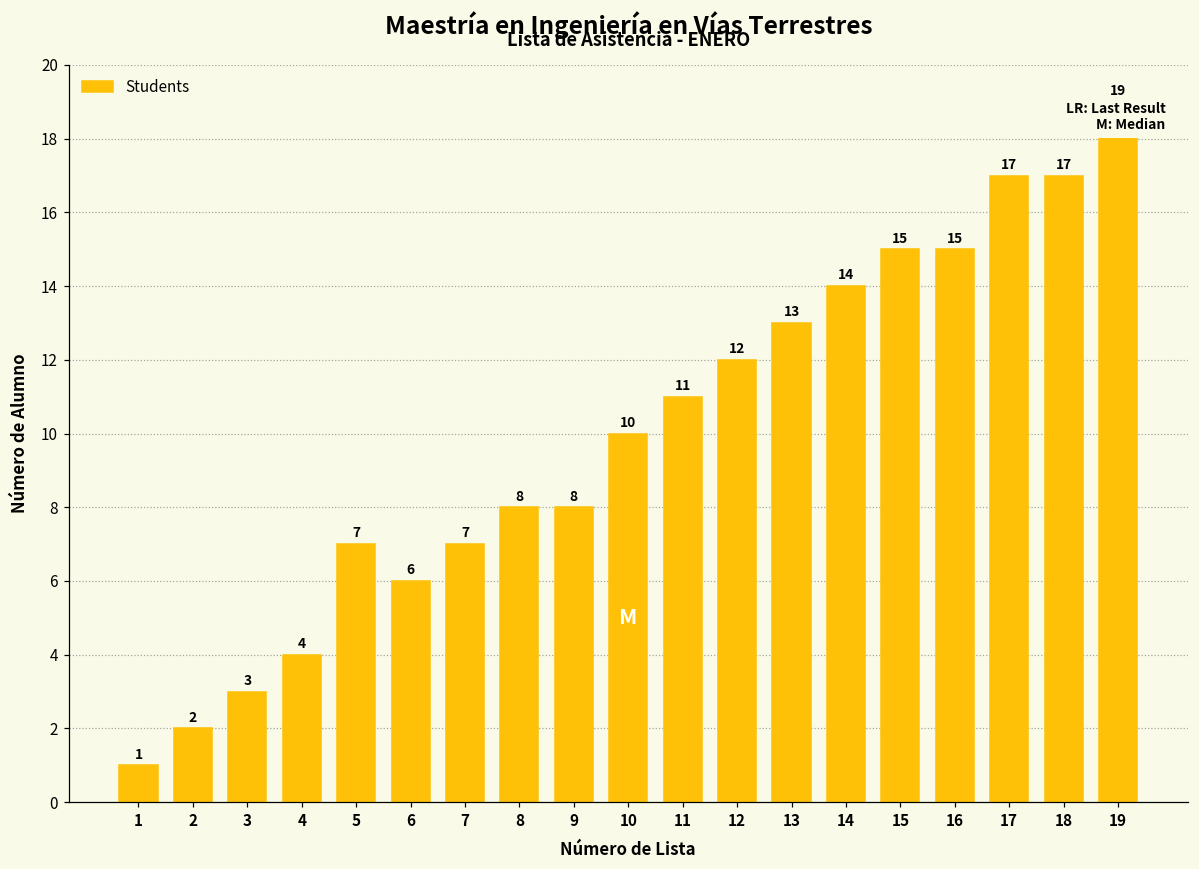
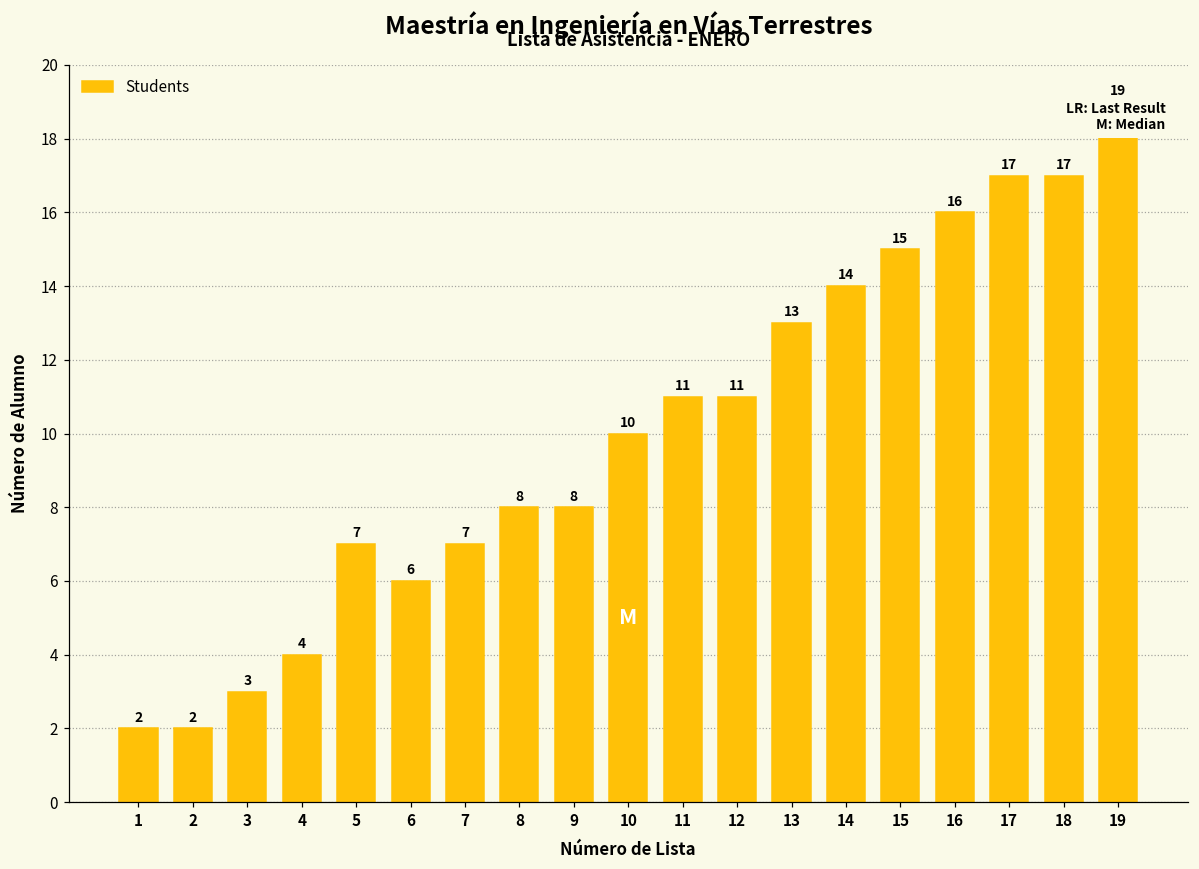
1: 1 -> 2
12: 12 -> 11
16: 15 -> 16
